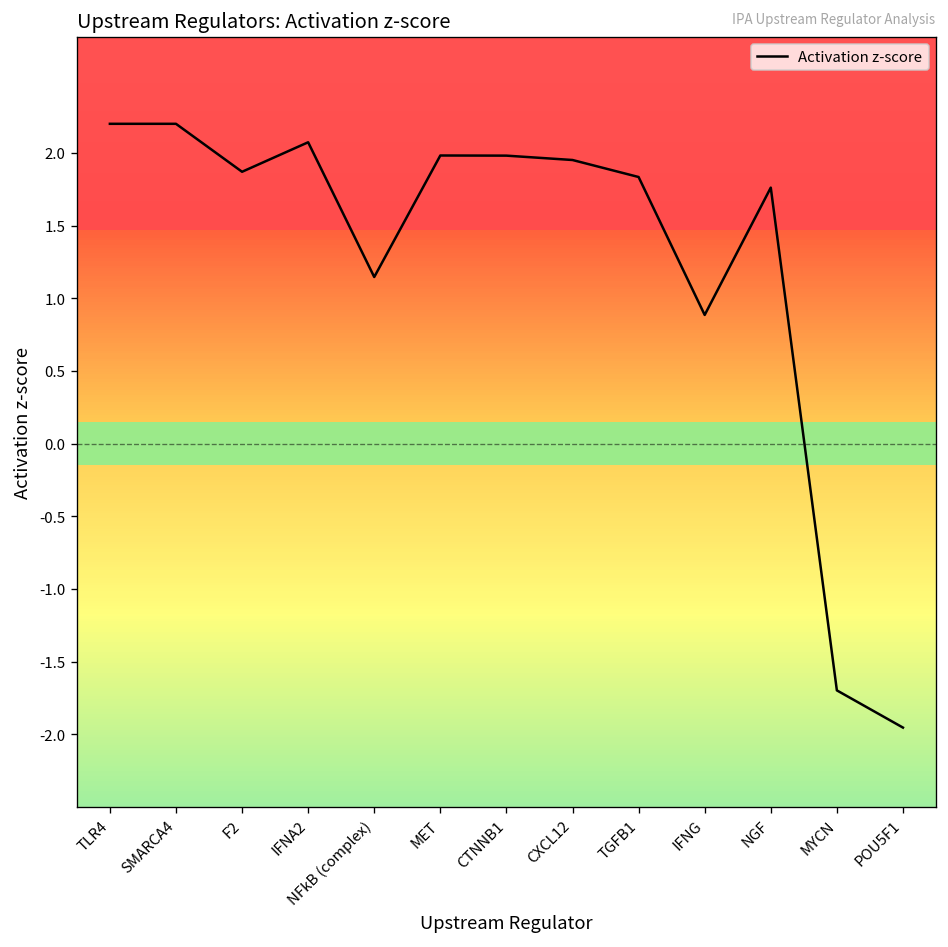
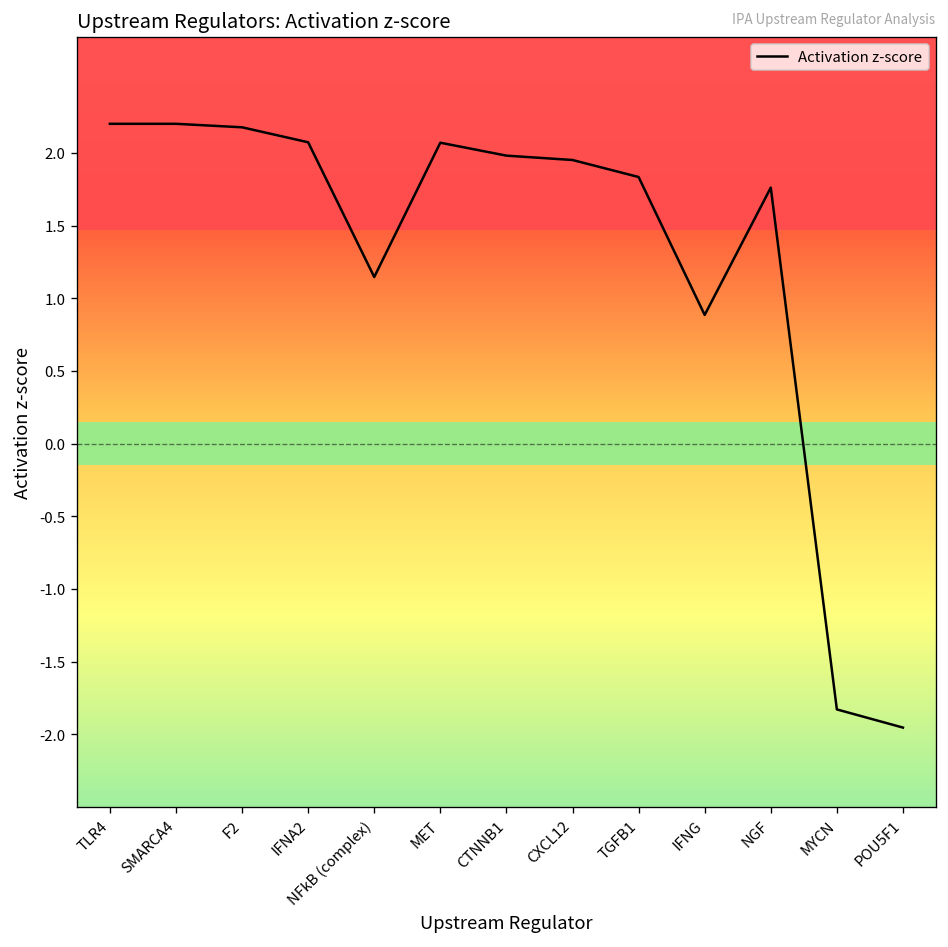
F2: 1.87 -> 2.18
MET: 1.98 -> 2.07
MYCN: -1.70 -> -1.83
